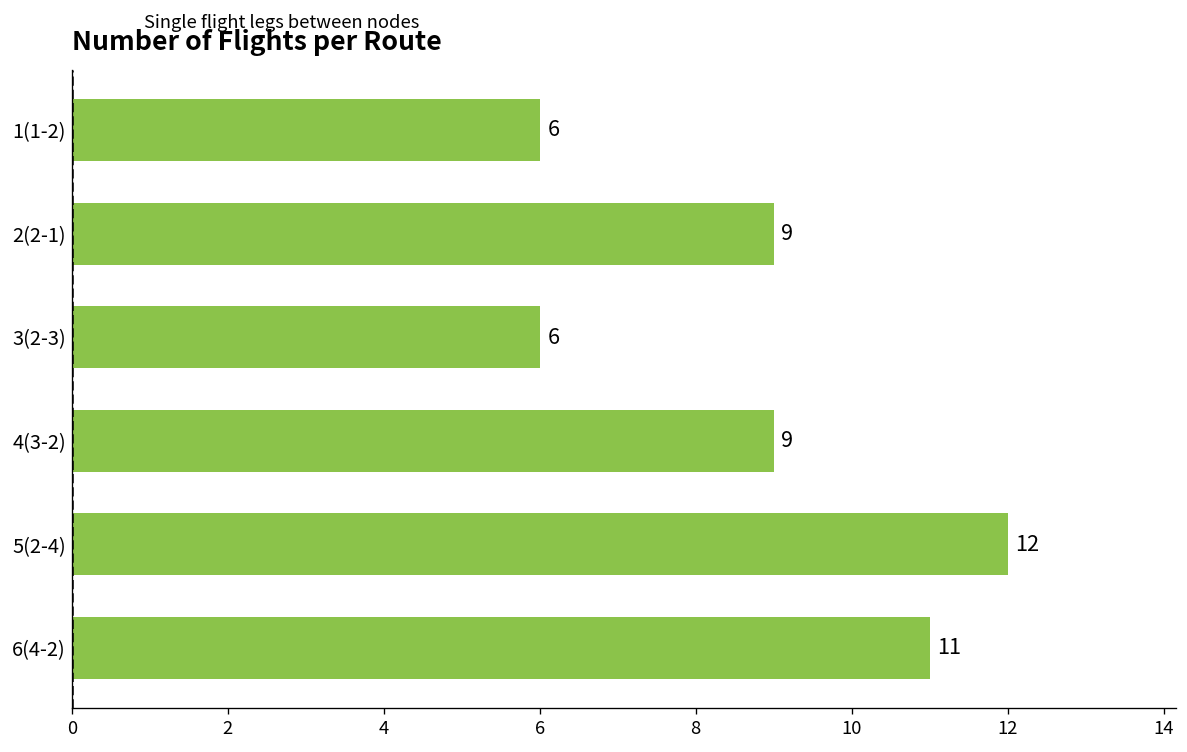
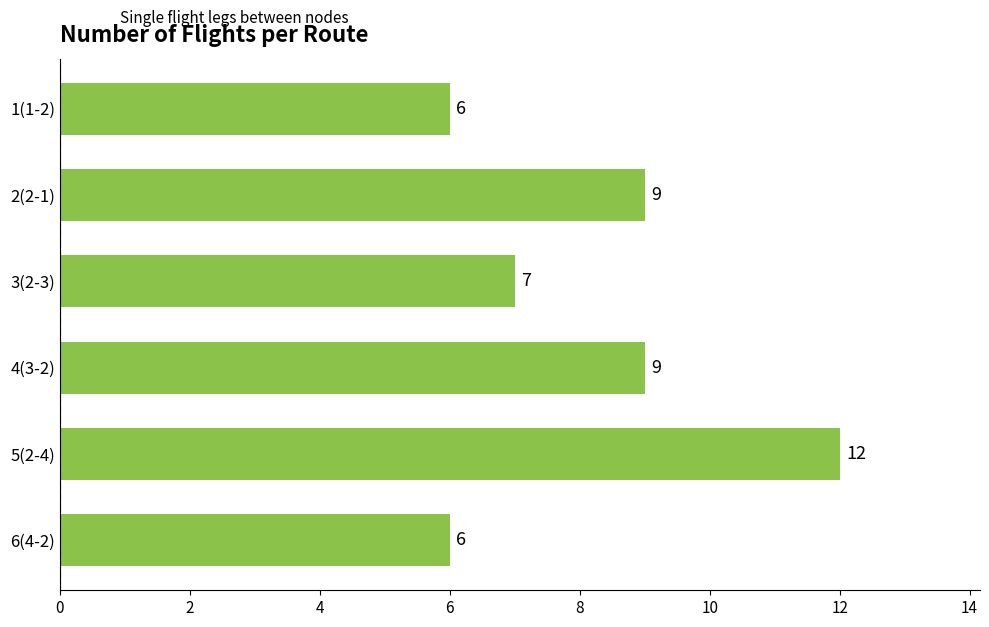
3(2-3): 6 -> 7
6(4-2): 11 -> 6
